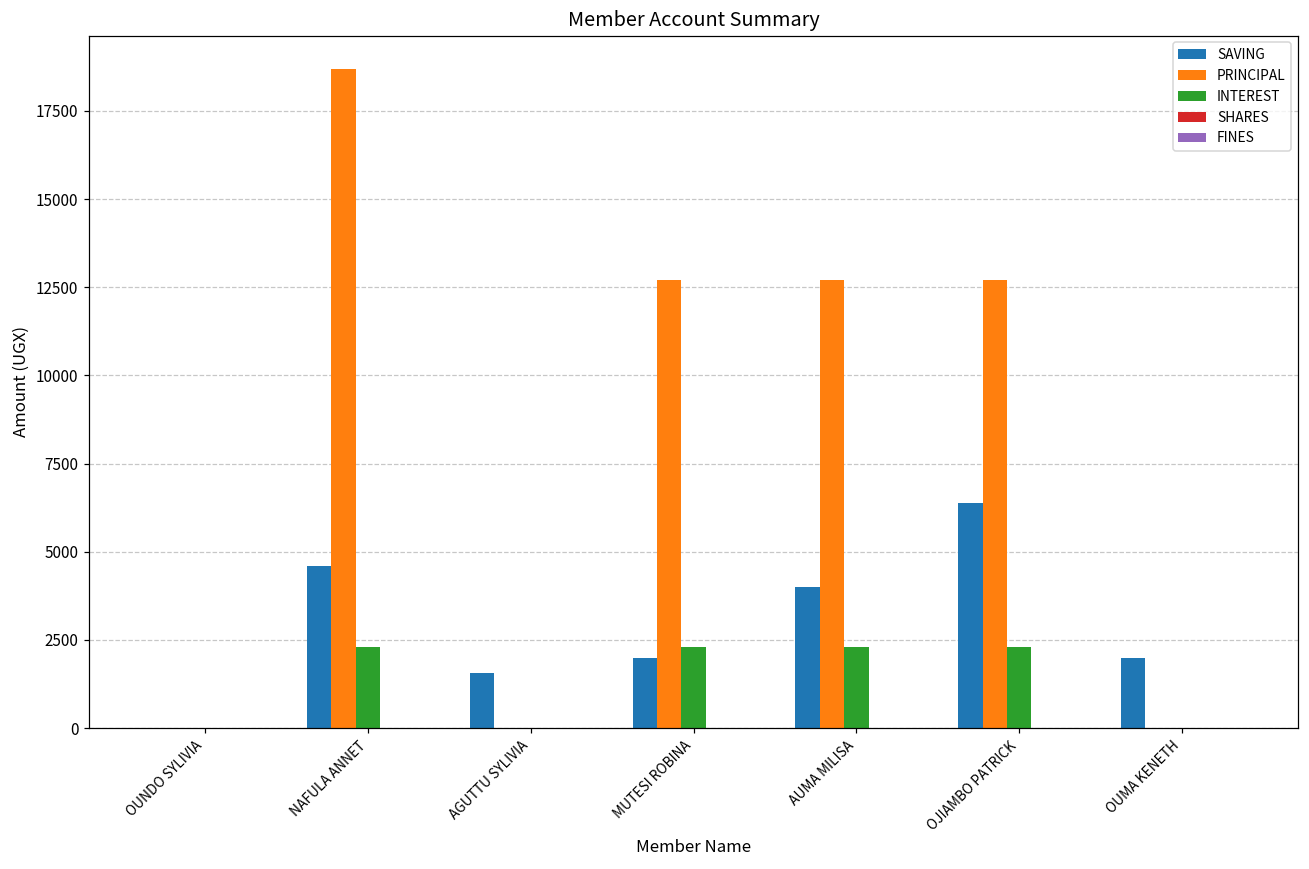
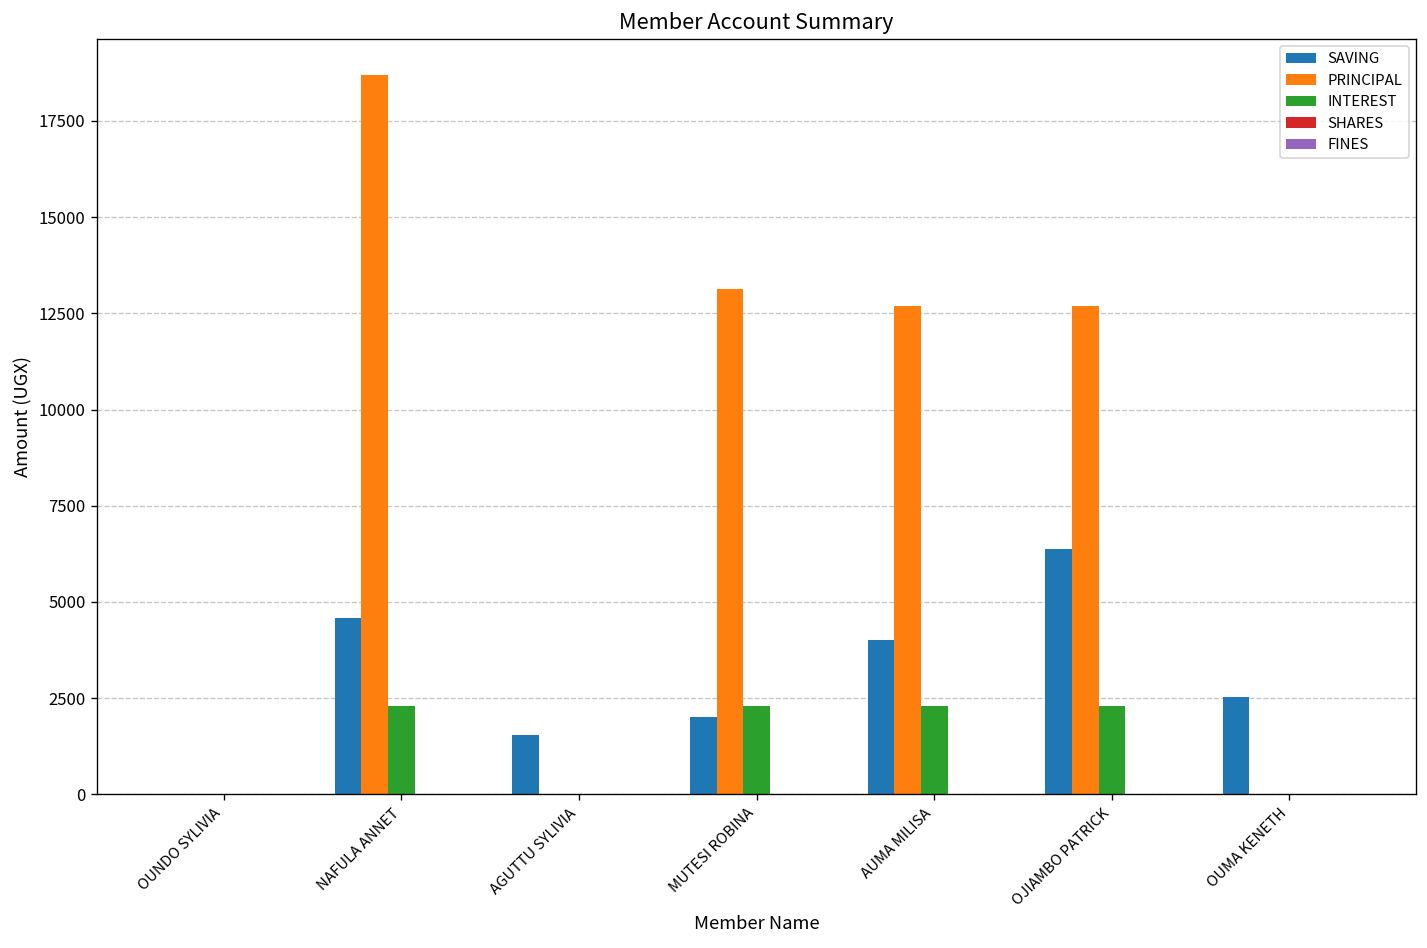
PRINCIPAL, MUTESI ROBINA: 12700 -> 13100
SAVING, OUMA KENETH: 2000 -> 2500
